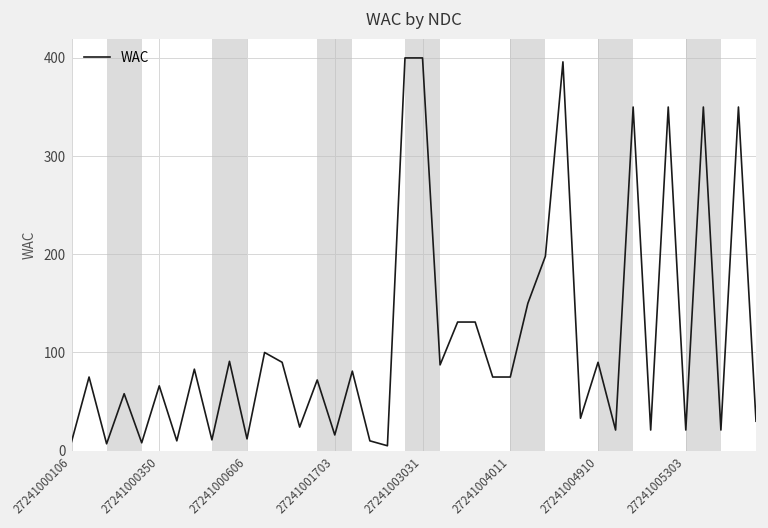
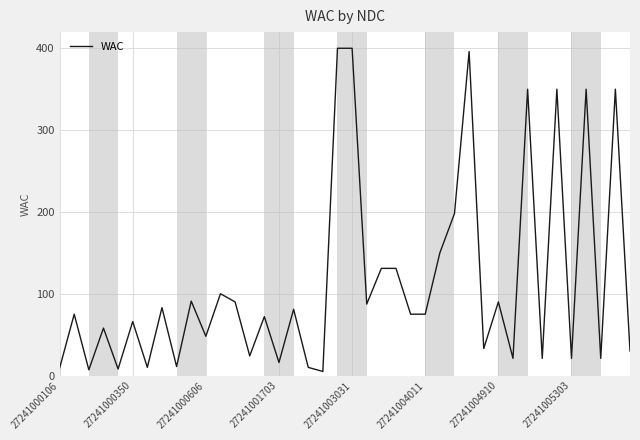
27241000606: 10 -> 50
